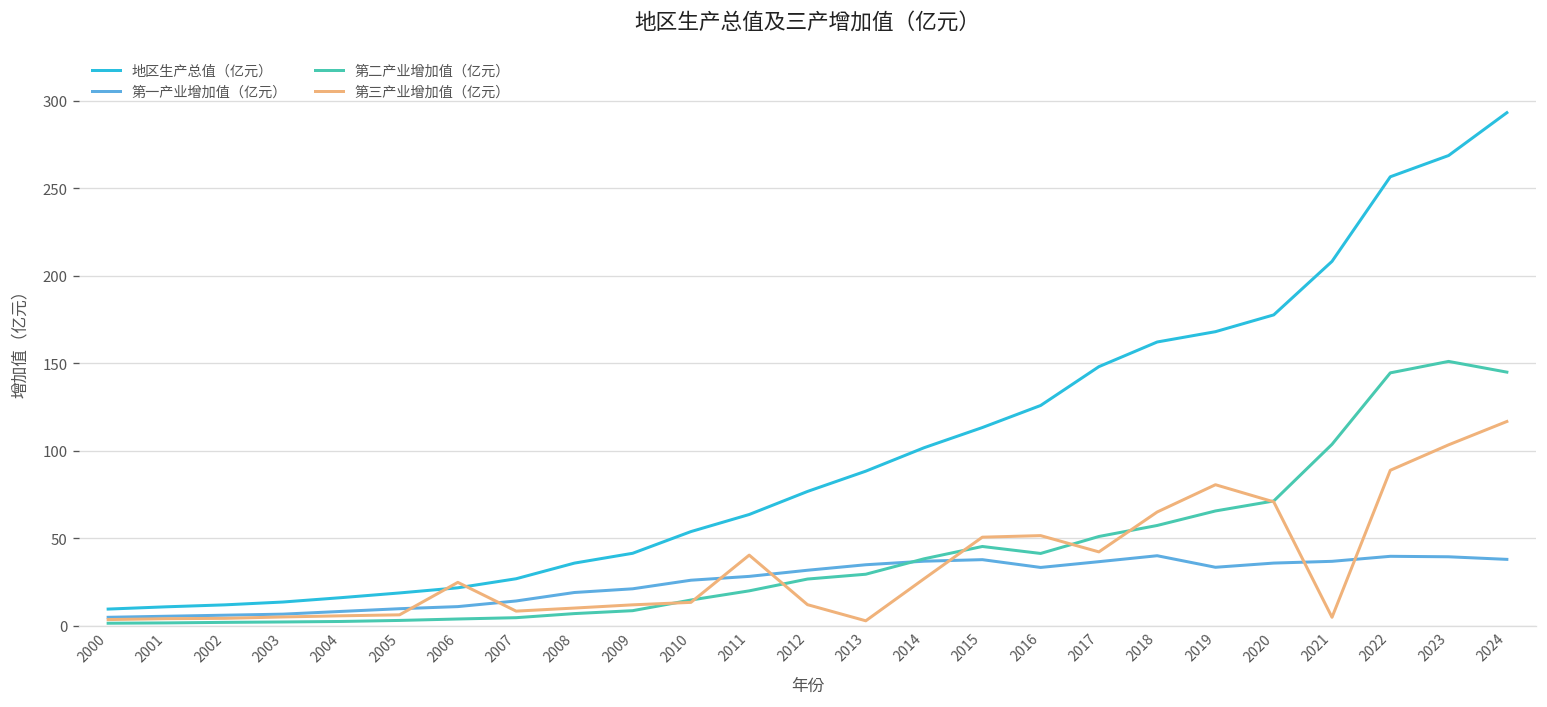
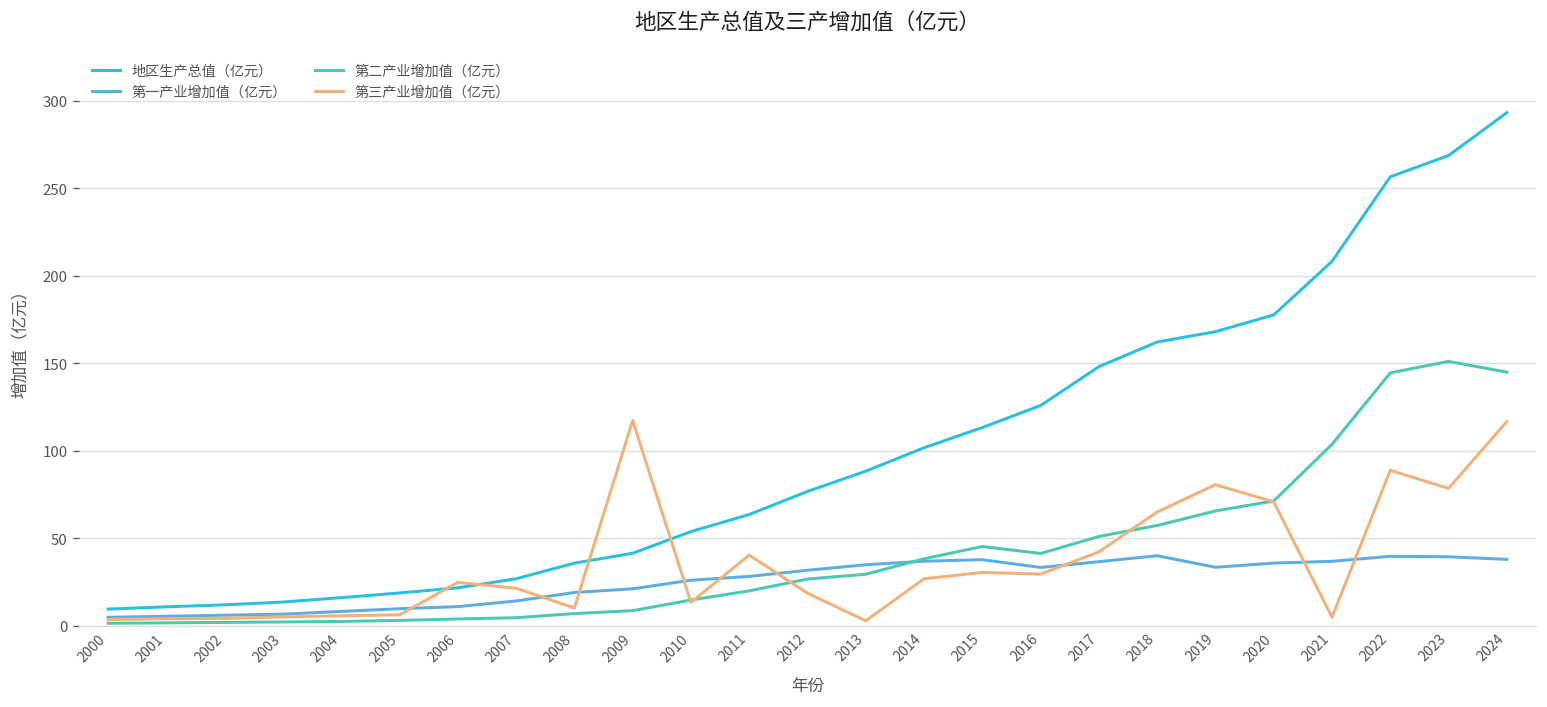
第三产业增加值（亿元）, 2007: 8 -> 21
第三产业增加值（亿元）, 2009: 12 -> 117
第三产业增加值（亿元）, 2012: 12 -> 18
第三产业增加值（亿元）, 2015: 51 -> 30
第三产业增加值（亿元）, 2016: 51 -> 29
第三产业增加值（亿元）, 2023: 103 -> 78
